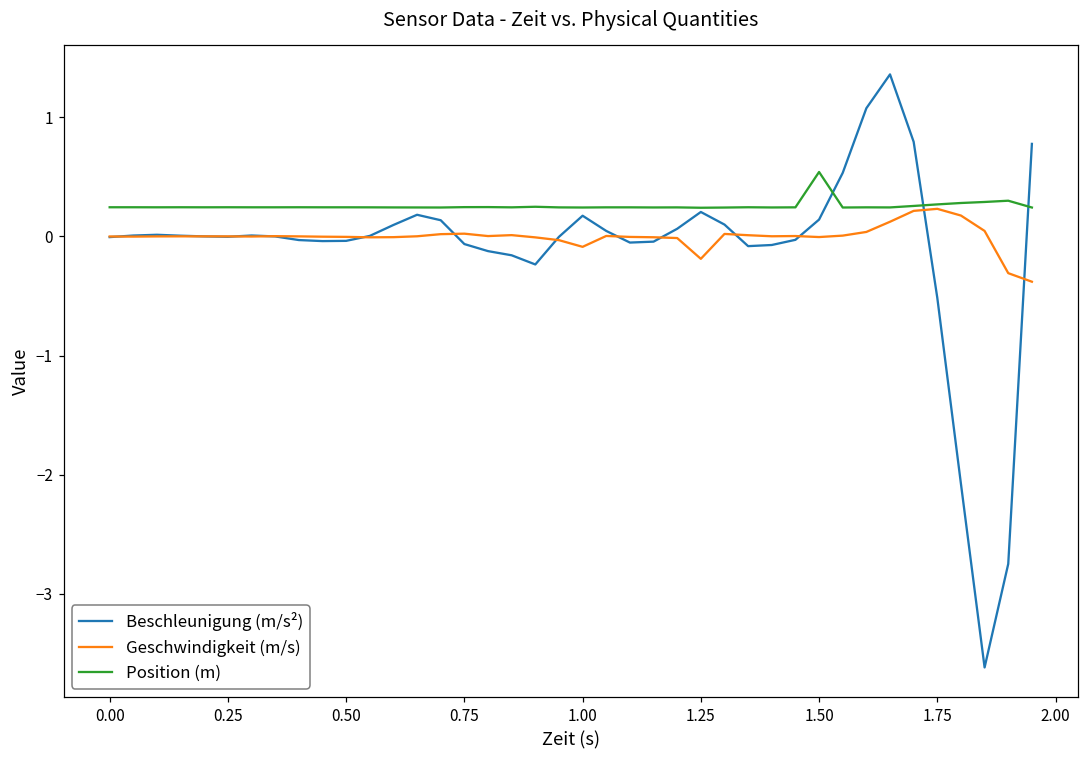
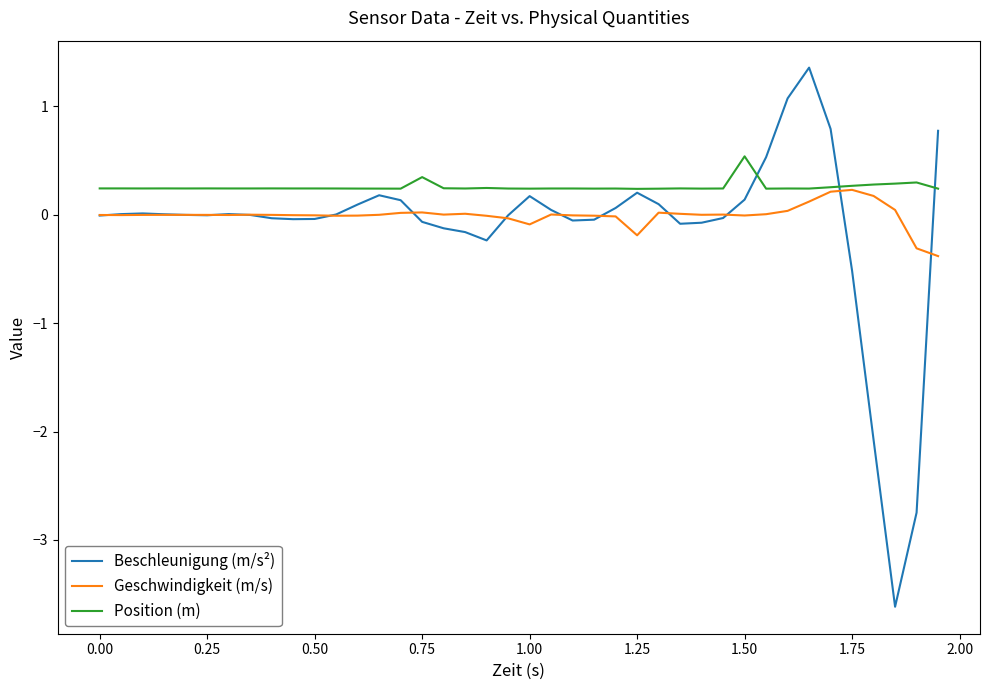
Position (m), 0.75: 0.24 -> 0.35
